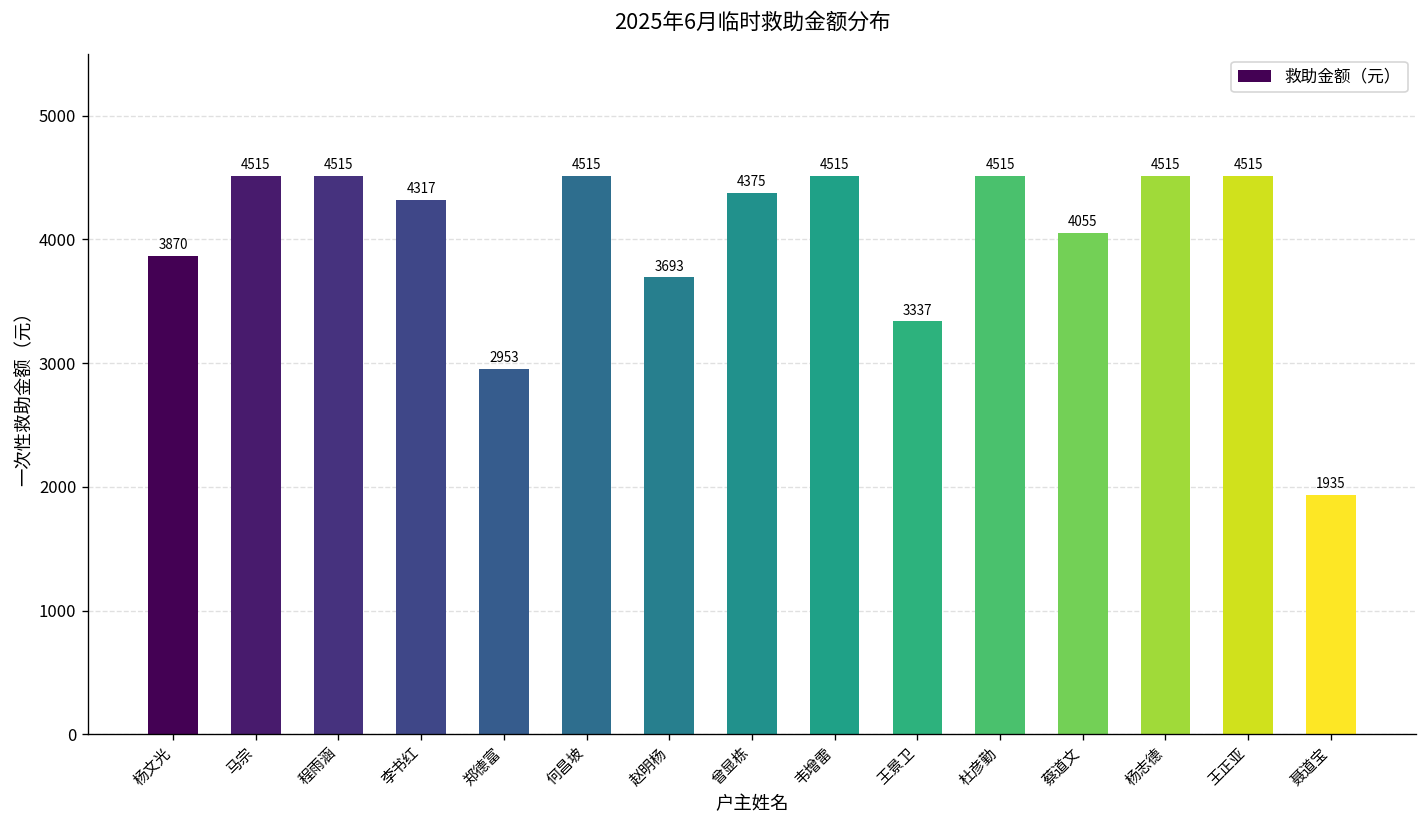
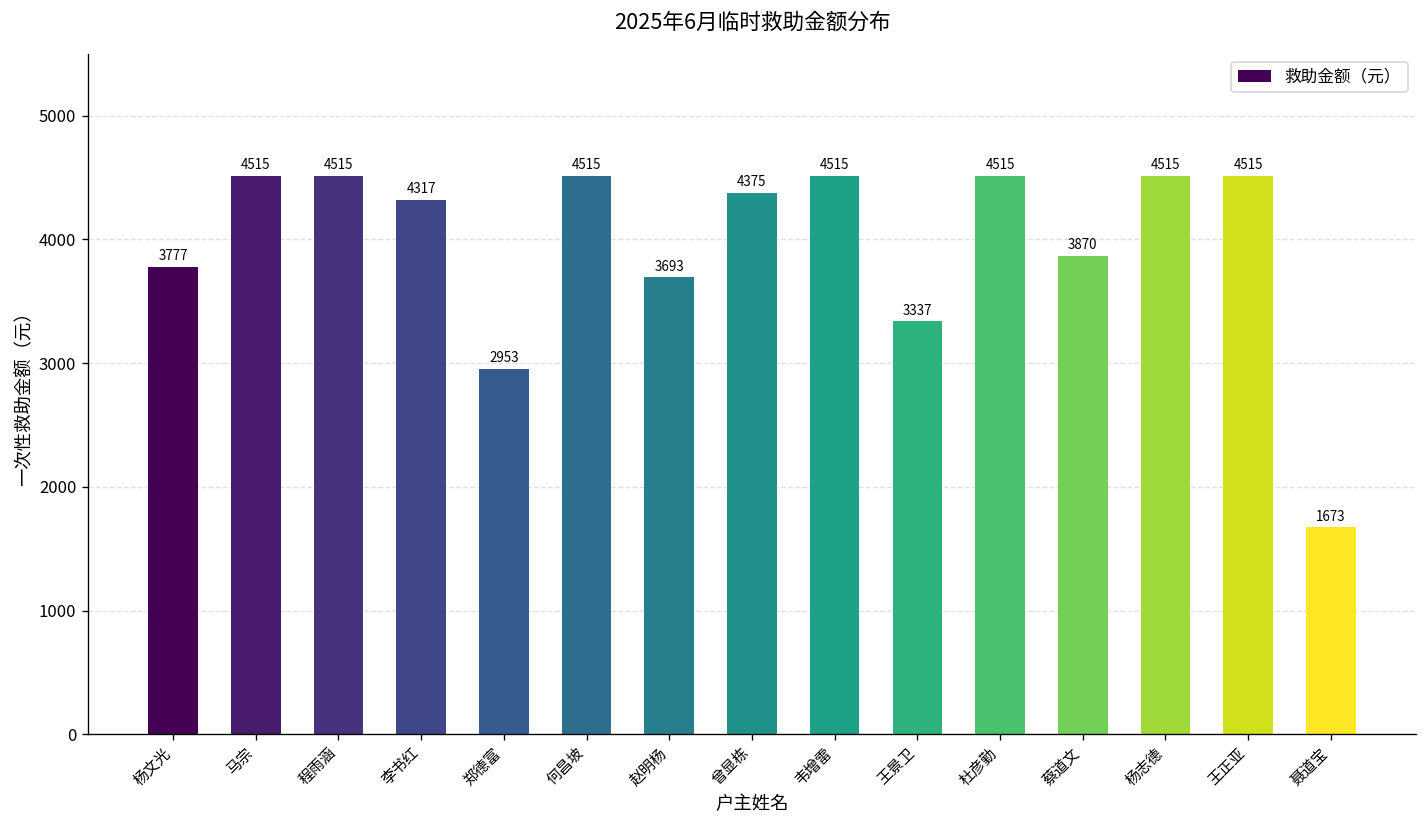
杨文光: 3870 -> 3777
蔡道文: 4055 -> 3870
聂道宝: 1935 -> 1673
